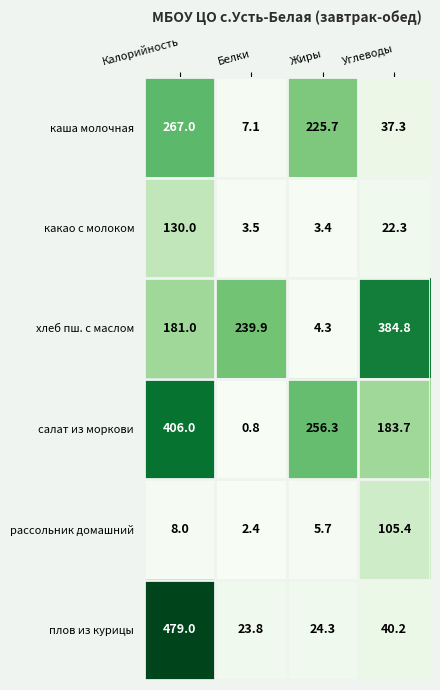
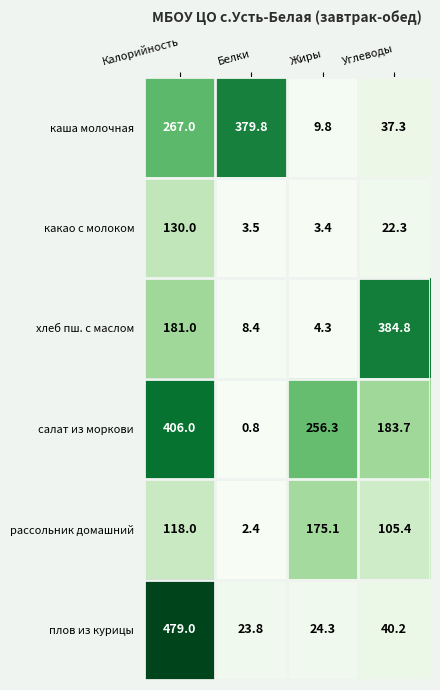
каша молочная, Белки: 7.1 -> 379.8
каша молочная, Жиры: 225.7 -> 9.8
хлеб пш. с маслом, Белки: 239.9 -> 8.4
рассольник домашний, Калорийность: 8.0 -> 118.0
рассольник домашний, Жиры: 5.7 -> 175.1
